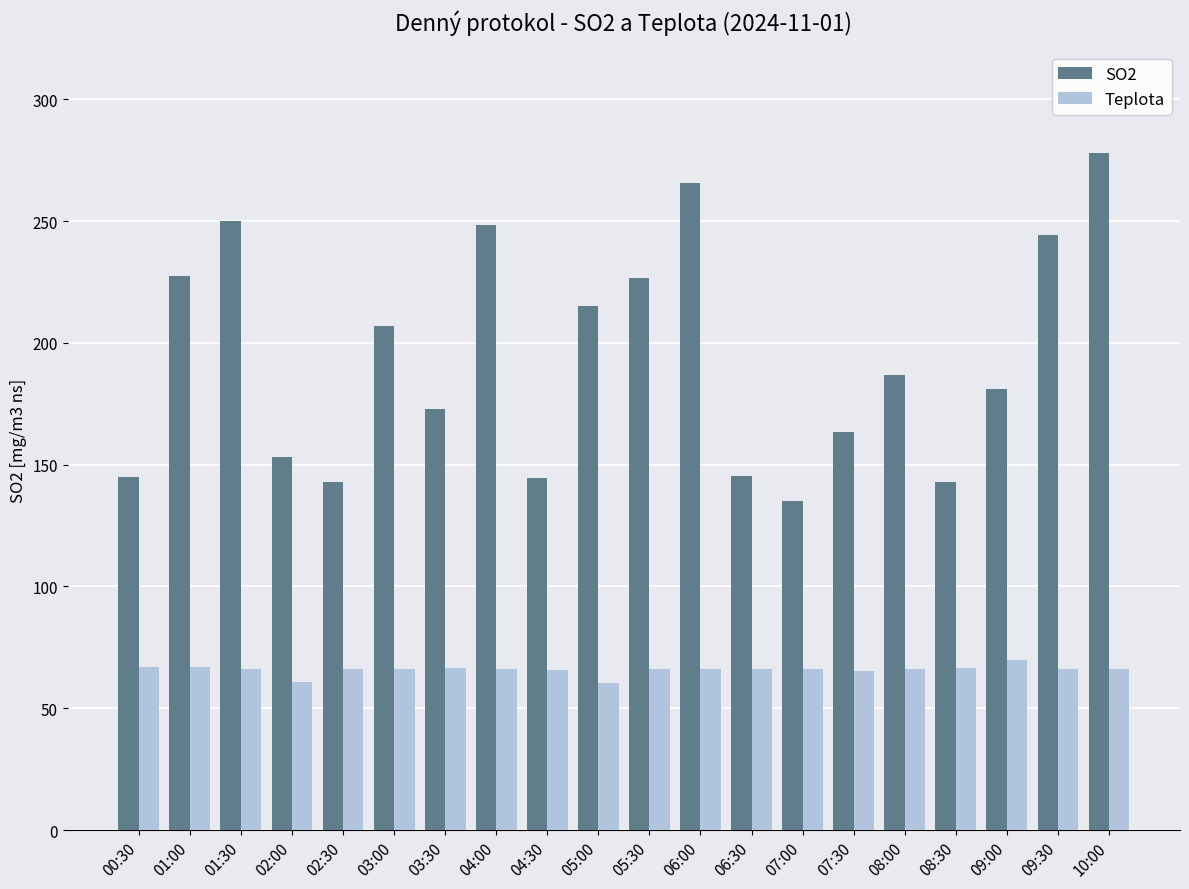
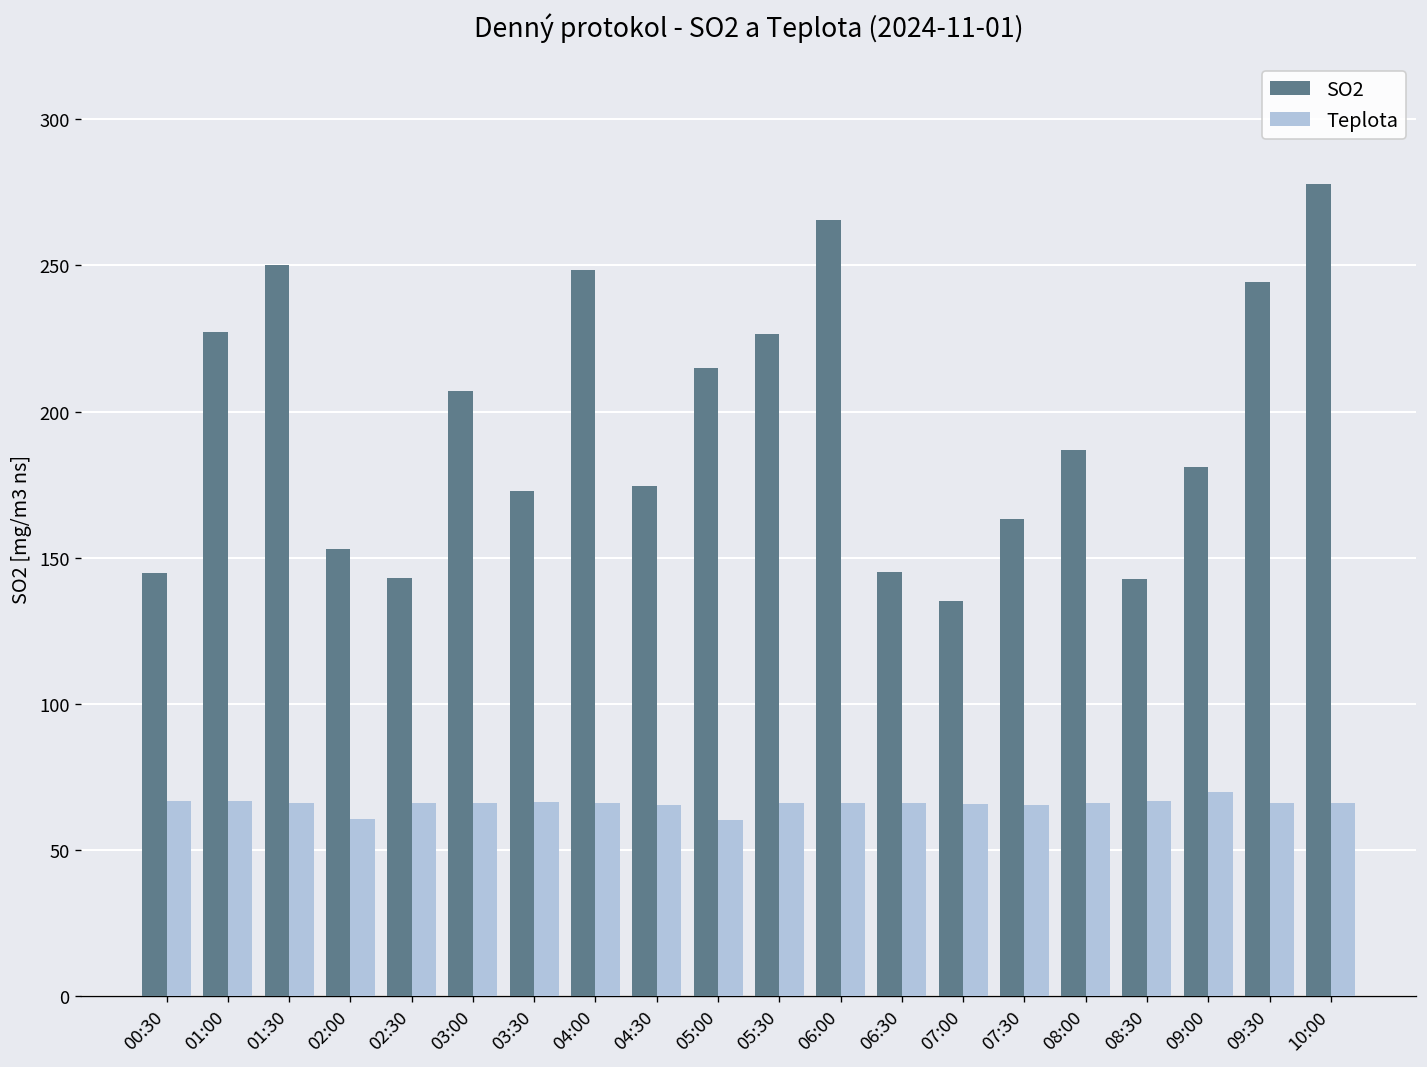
SO2, 04:30: 144 -> 175
